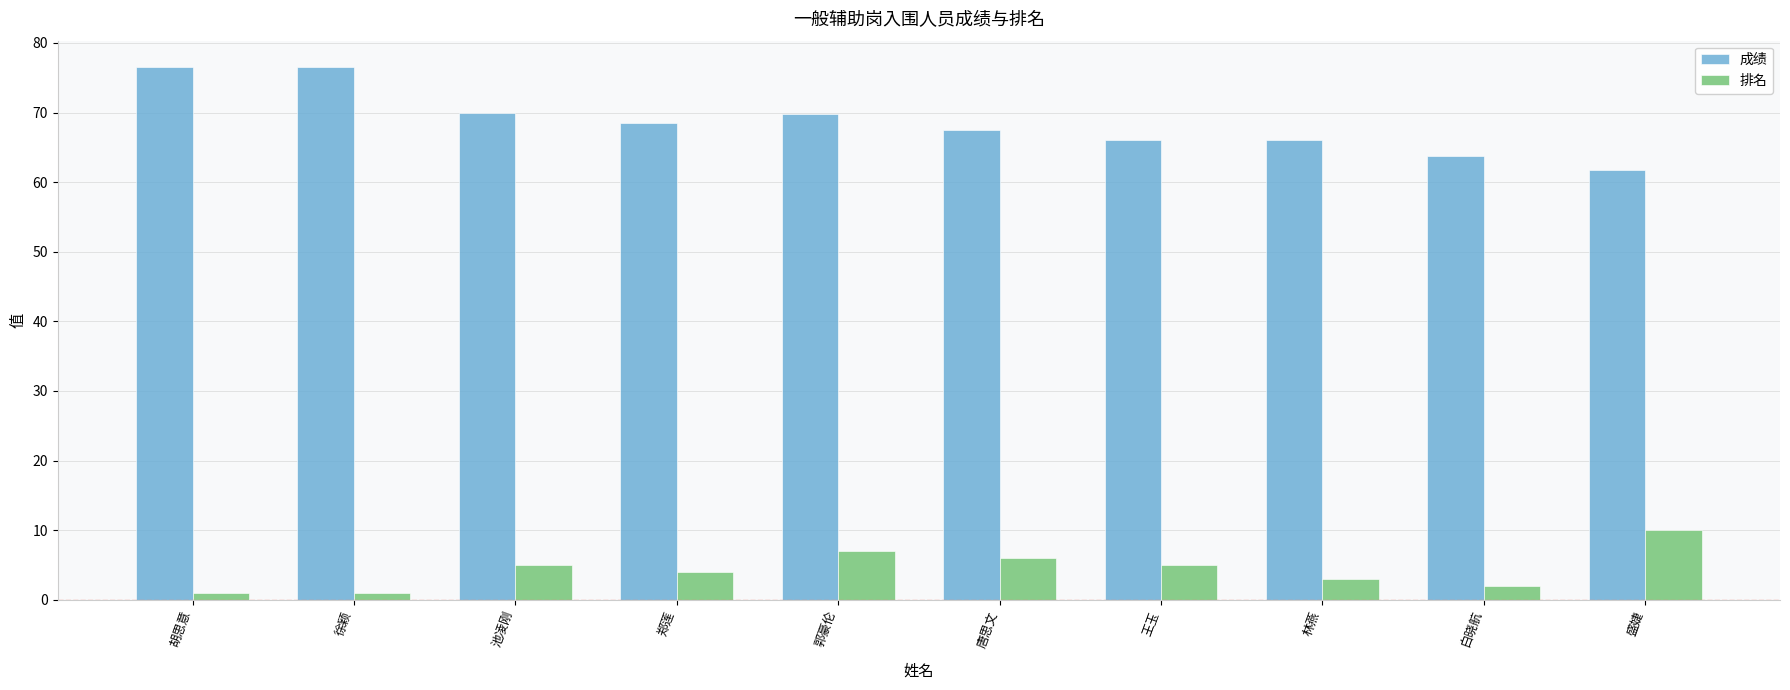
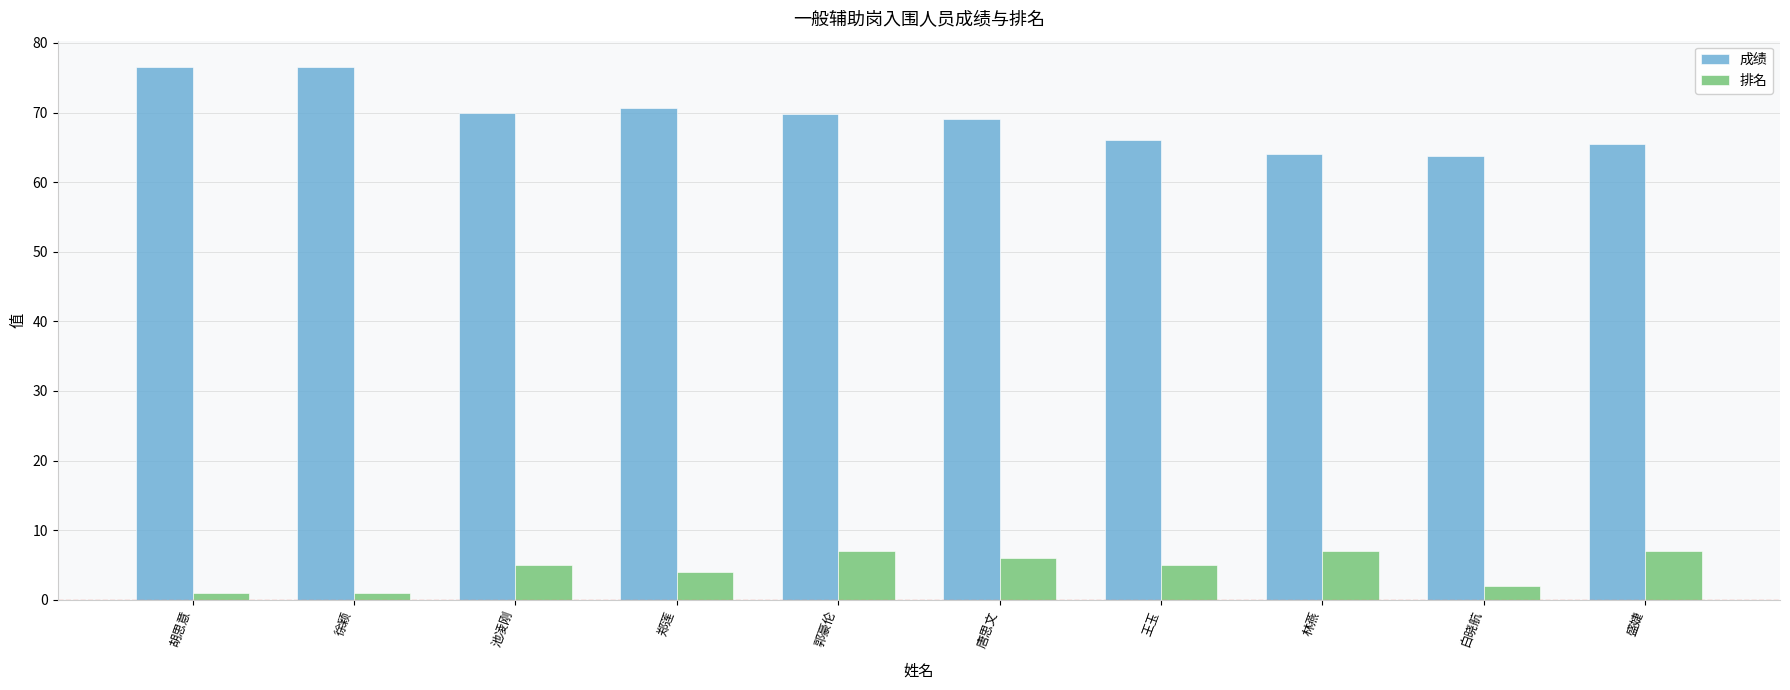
成绩, 郑莲: 69 -> 71
成绩, 唐思文: 68 -> 69
成绩, 林燕: 66 -> 64
排名, 林燕: 3 -> 7
成绩, 盛婕: 62 -> 66
排名, 盛婕: 10 -> 7
